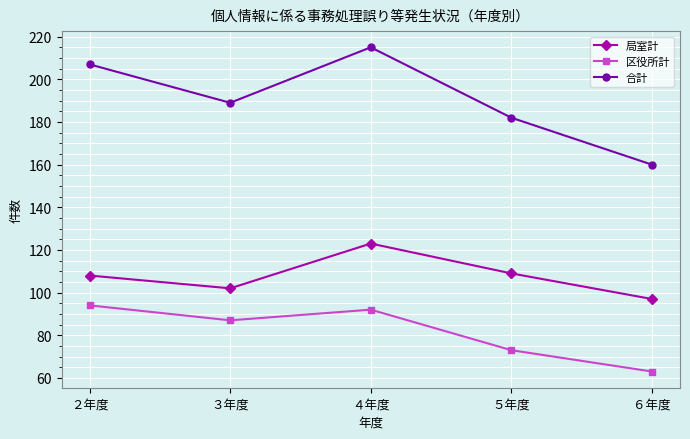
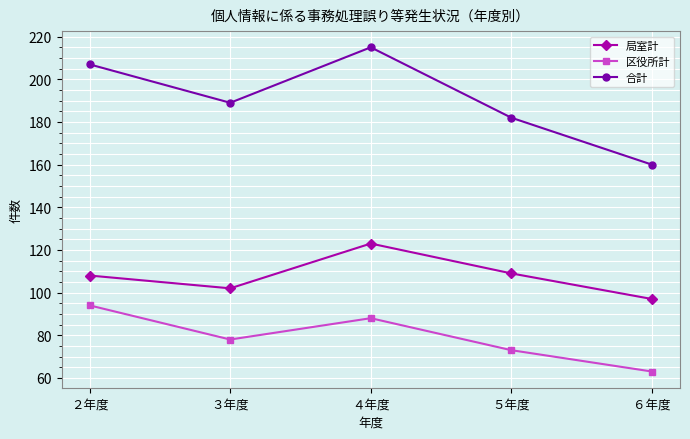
区役所計, ３年度: 87 -> 78
区役所計, ４年度: 92 -> 88
